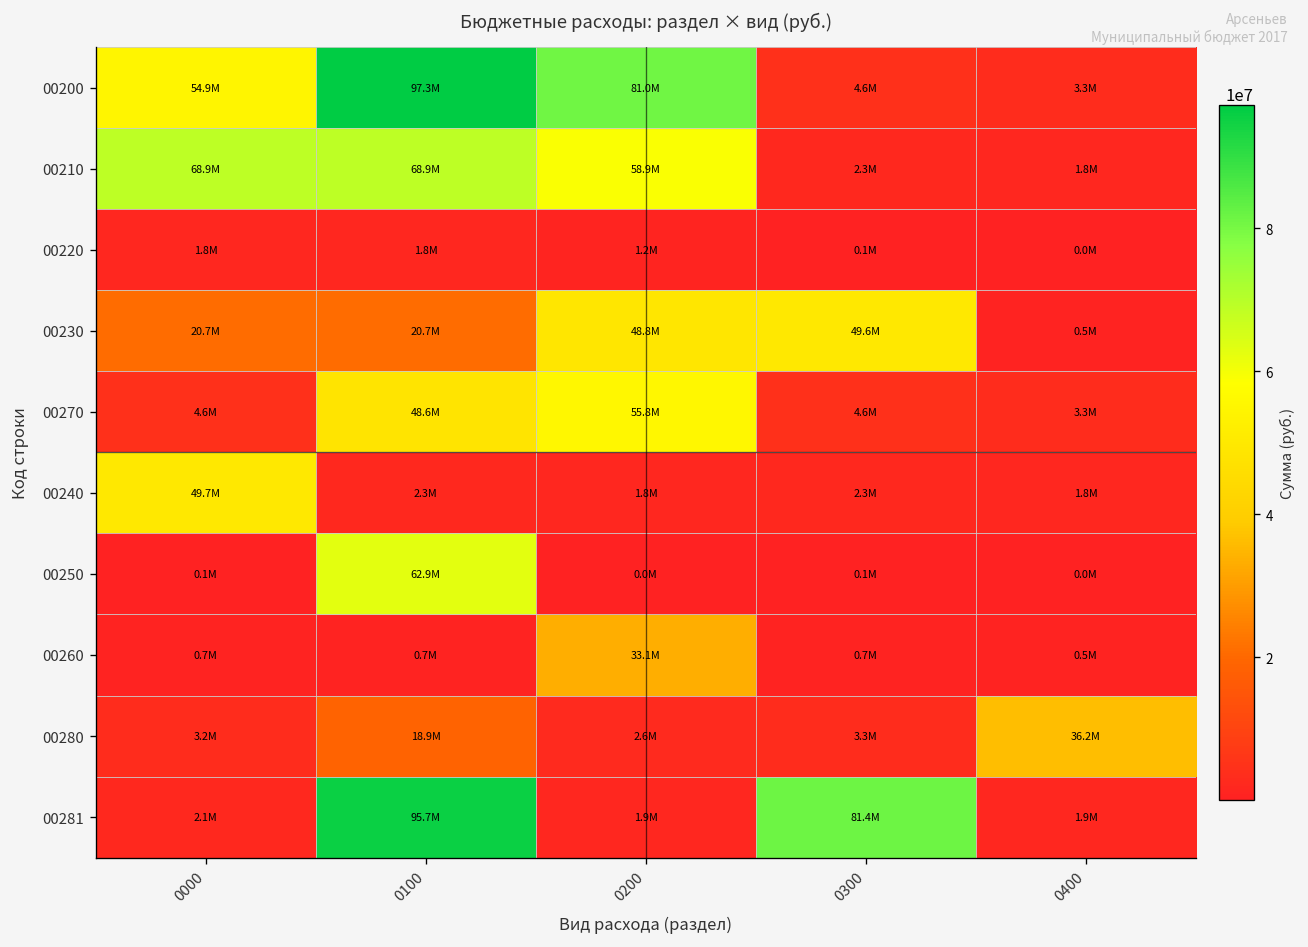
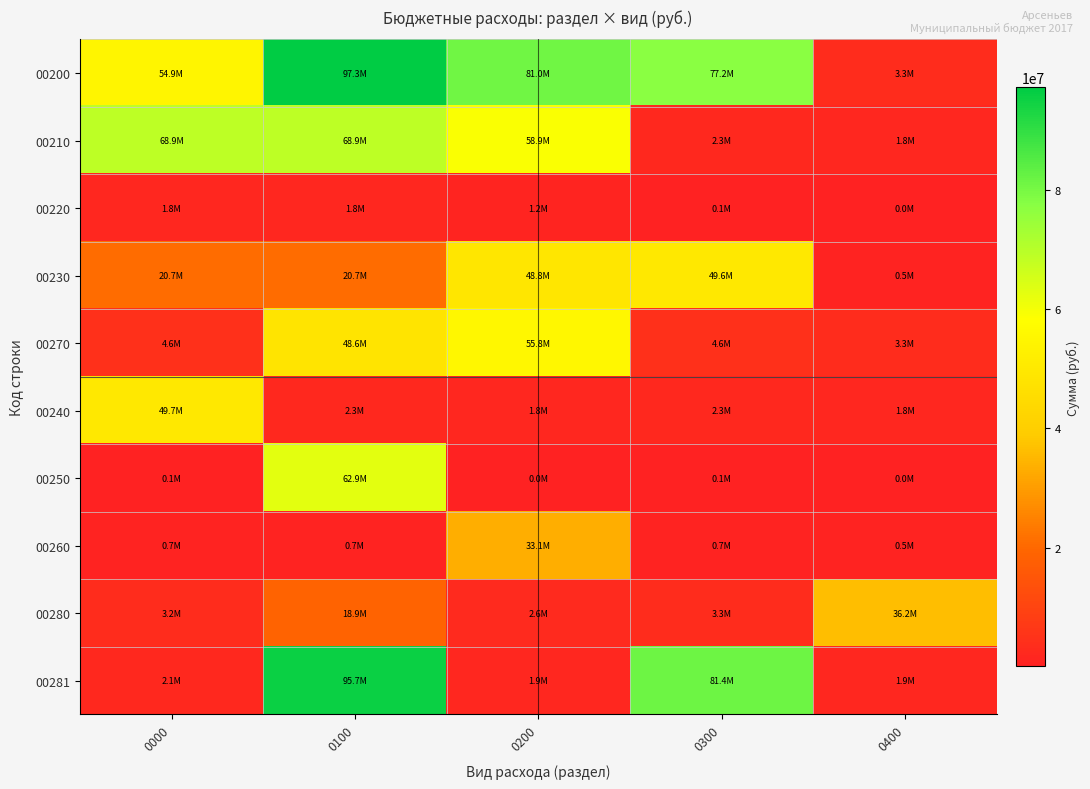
00200, 0300: 4.6M -> 77.2M
